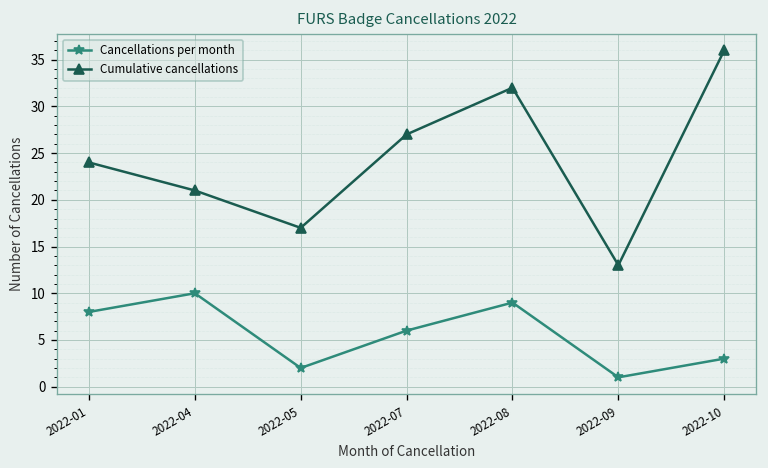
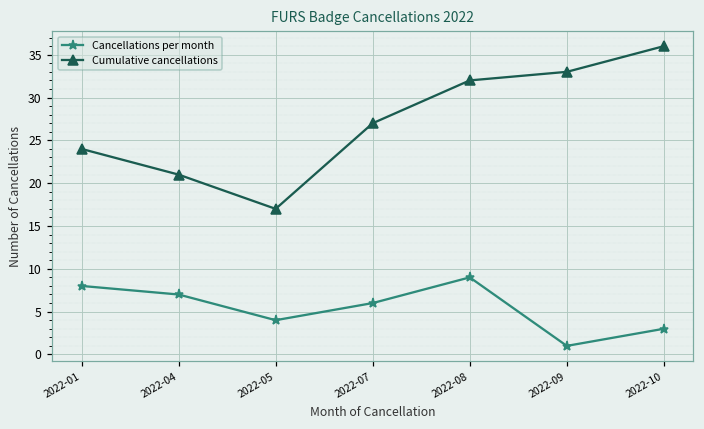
Cancellations per month, 2022-04: 10 -> 7
Cancellations per month, 2022-05: 2 -> 4
Cumulative cancellations, 2022-09: 13 -> 33
